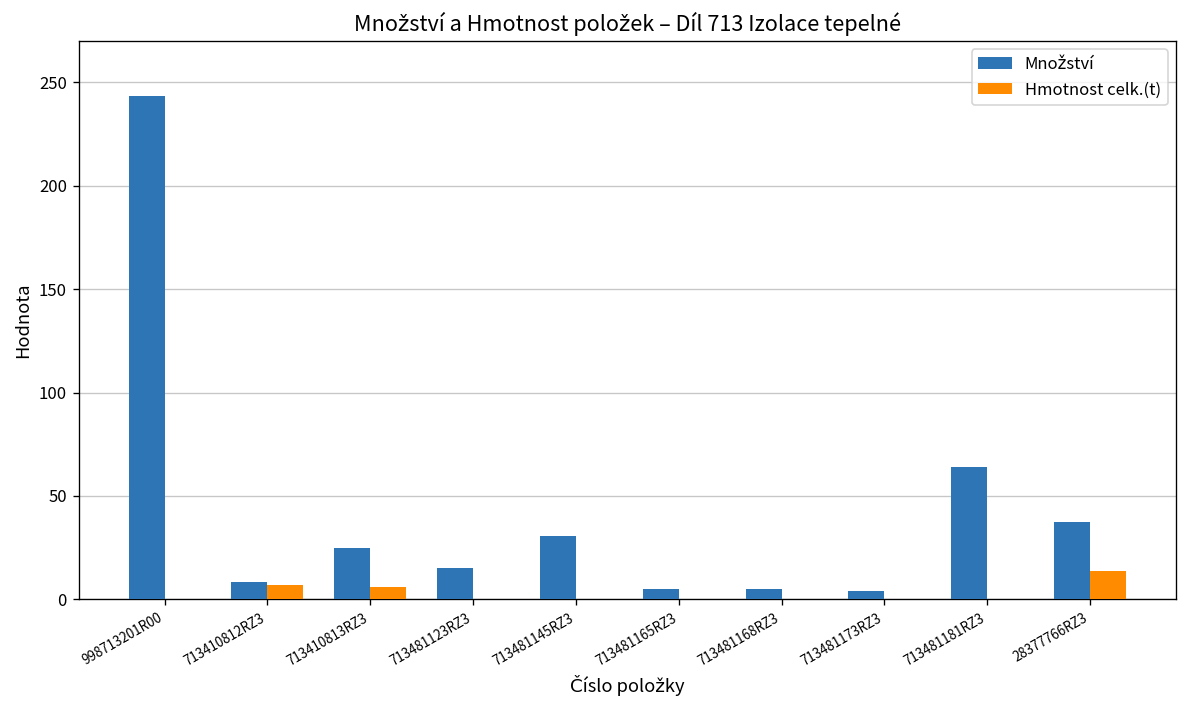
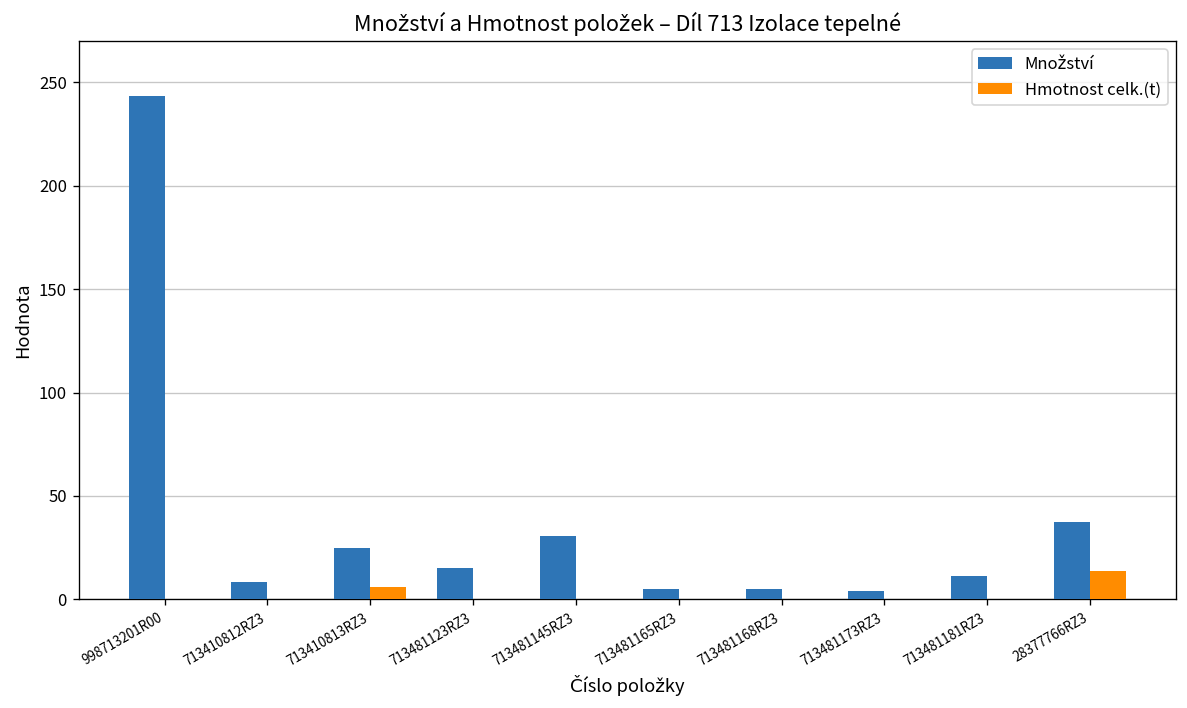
Hmotnost celk.(t), 713410812RZ3: 7 -> 0
Množství, 713481181RZ3: 64 -> 11
